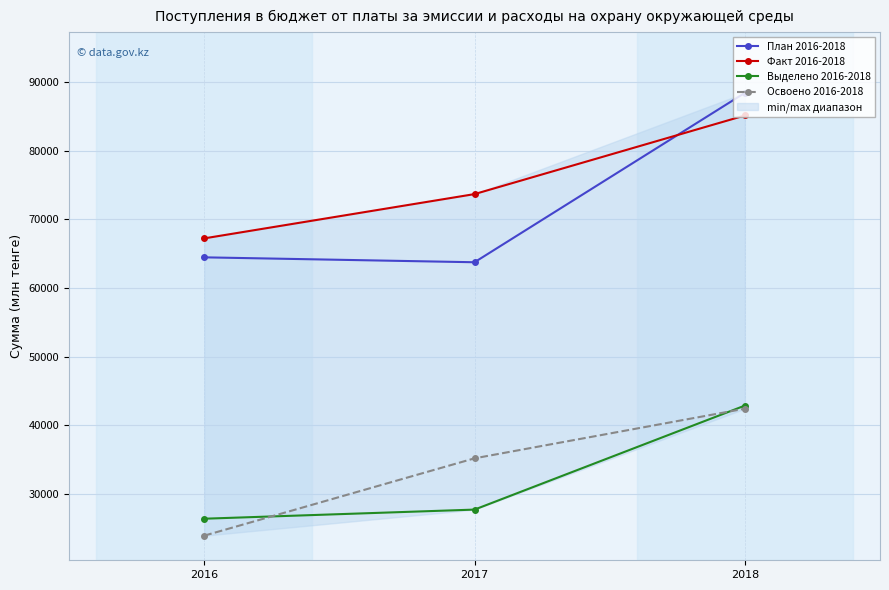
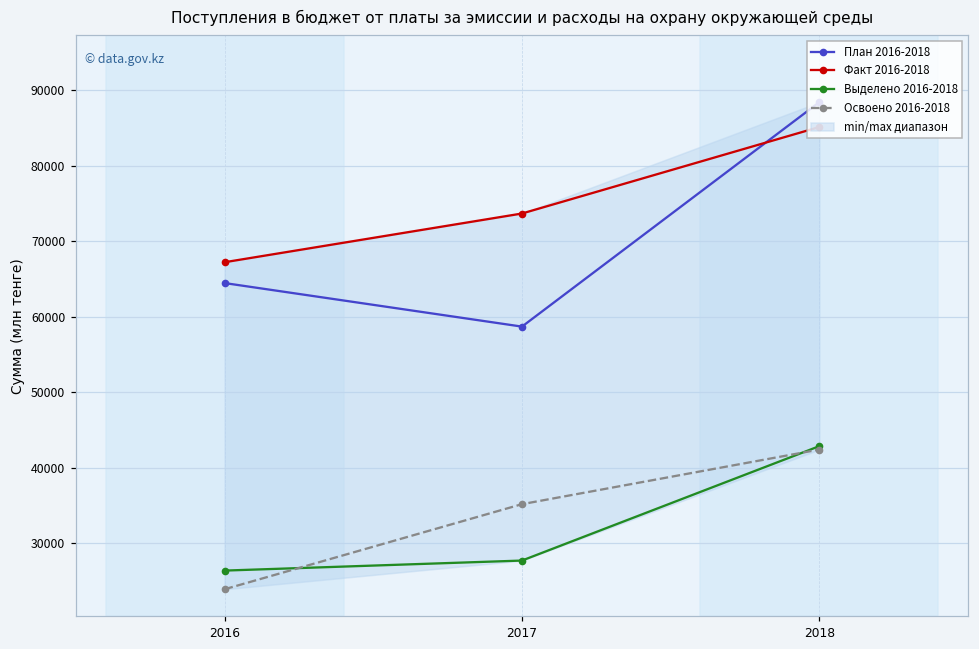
План 2016-2018, 2017: 64000 -> 59000
